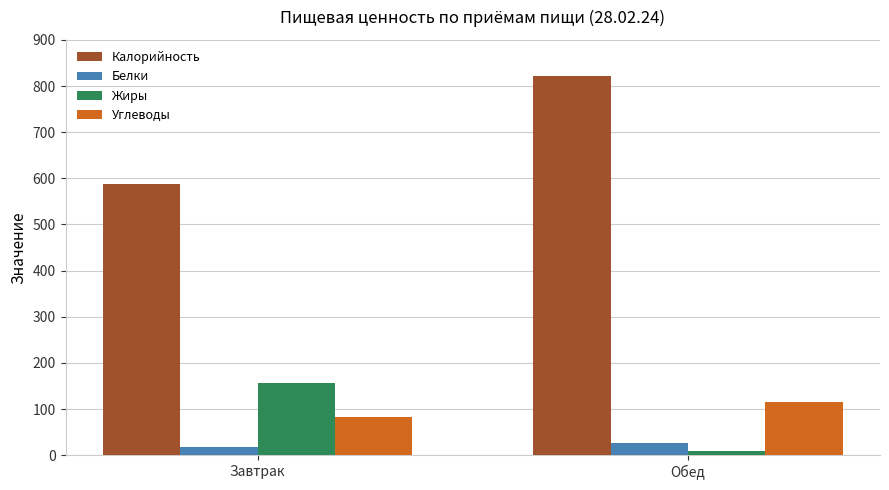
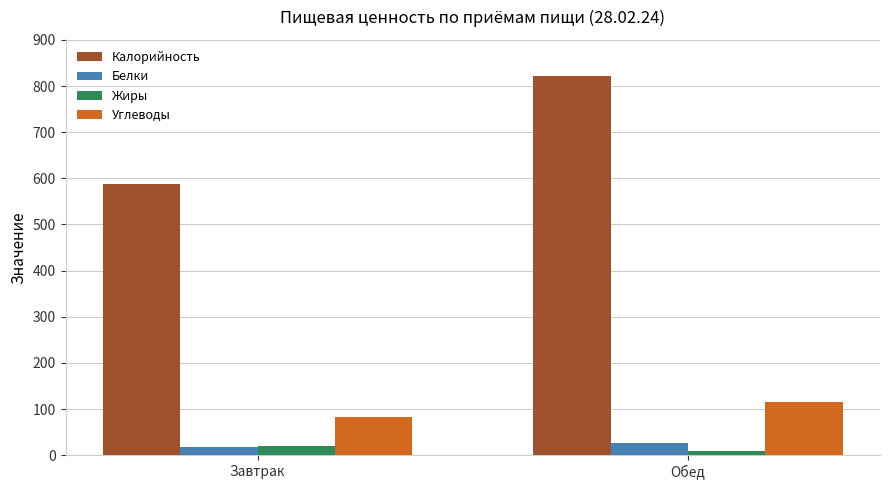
Жиры, Завтрак: 160 -> 20
